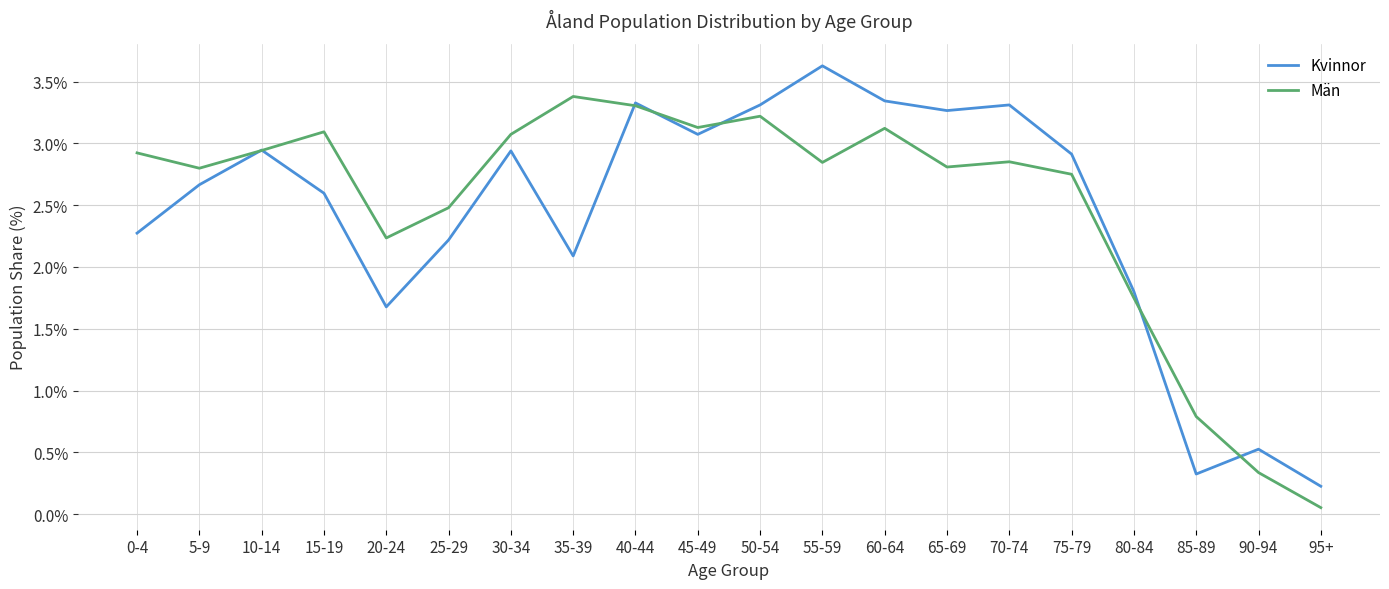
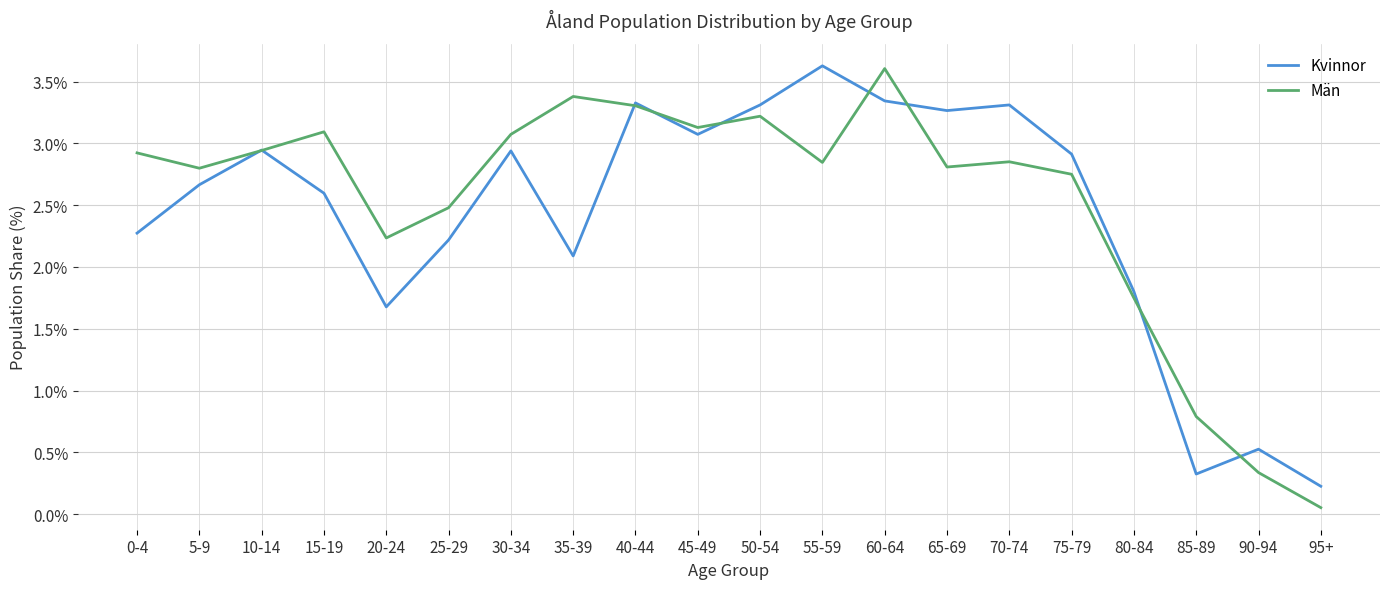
Män, 60-64: 3.12% -> 3.61%
